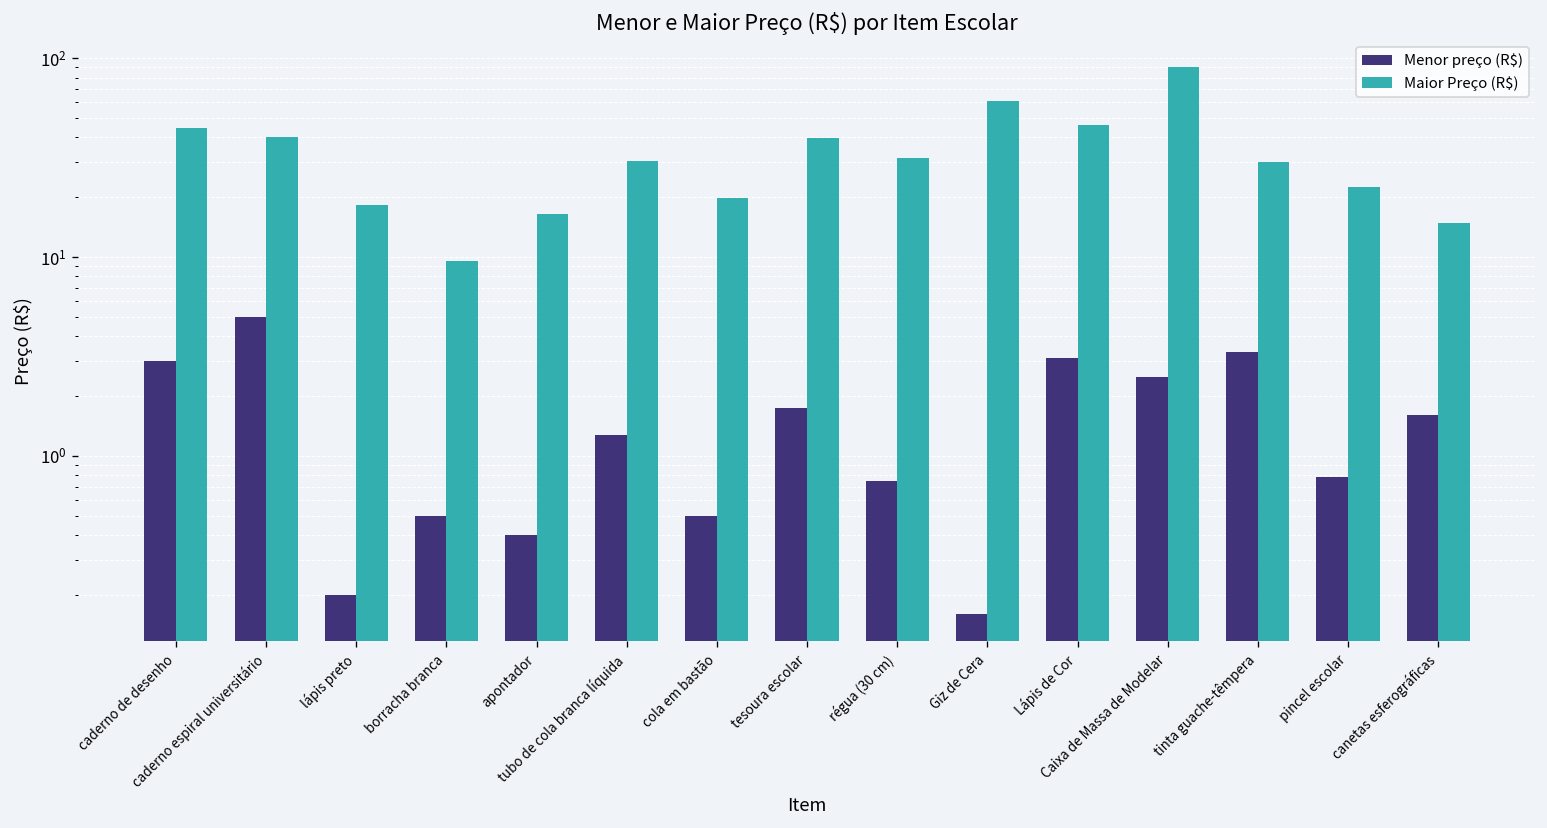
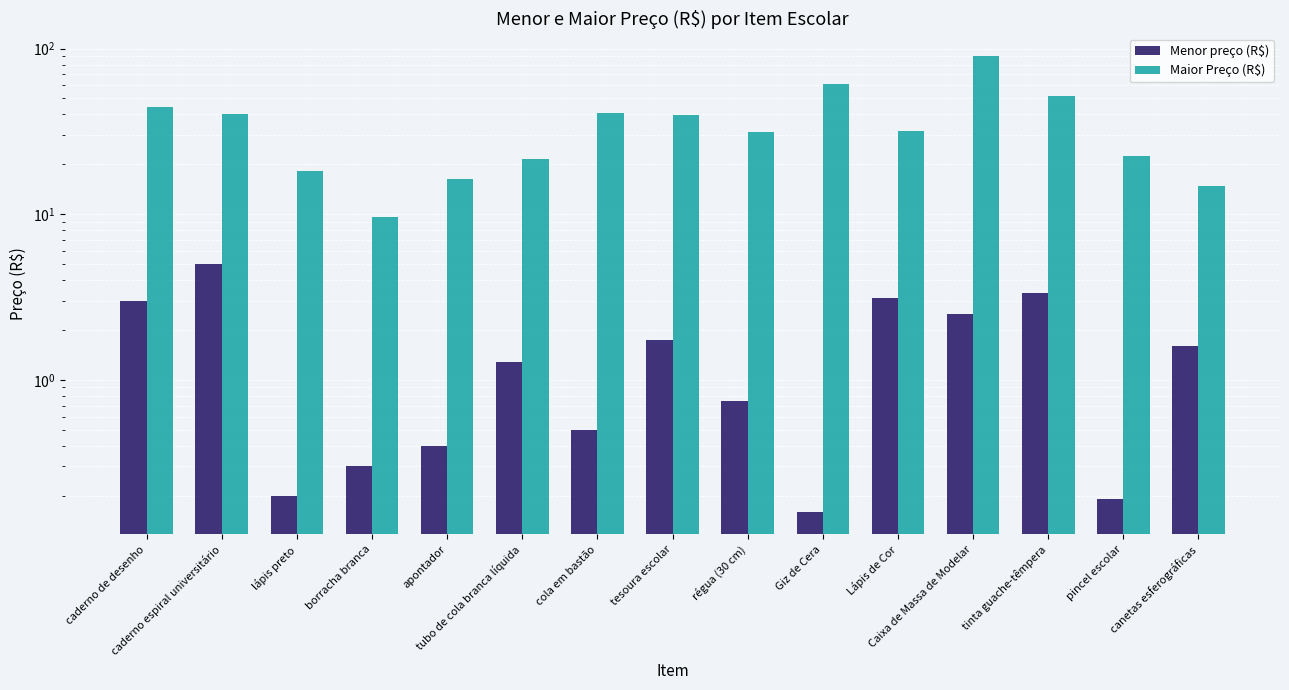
Menor preço (R$), borracha branca: 0.5 -> 0.3
Maior Preço (R$), tubo de cola branca líquida: 31 -> 21
Maior Preço (R$), cola em bastão: 20 -> 41
Maior Preço (R$), Lápis de Cor: 46 -> 32
Maior Preço (R$), tinta guache-têmpera: 30 -> 52
Menor preço (R$), pincel escolar: 0.8 -> 0.19
